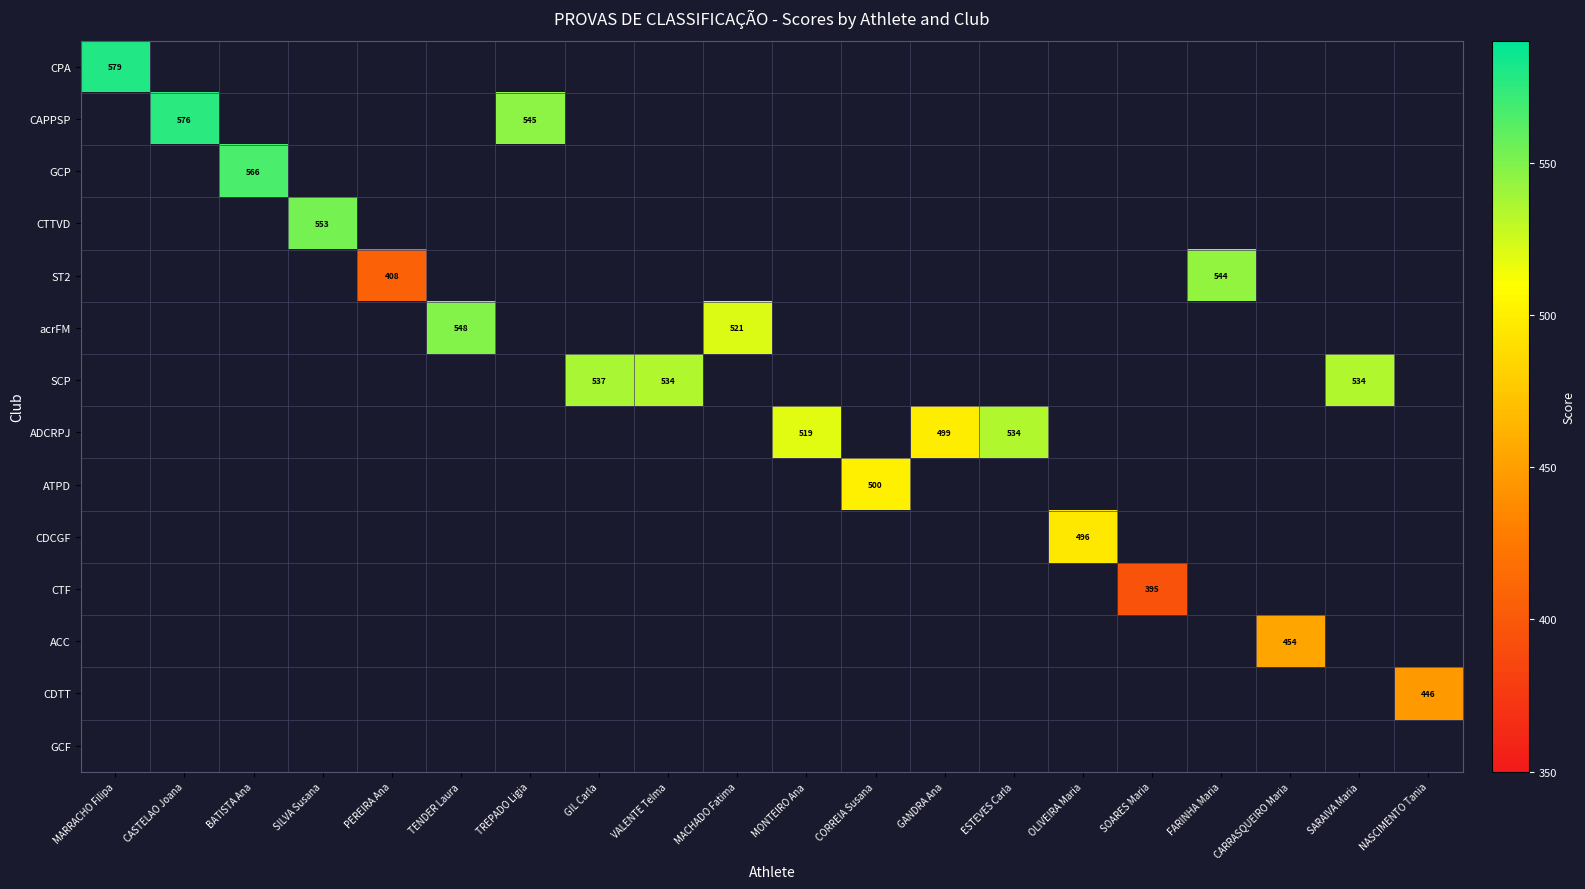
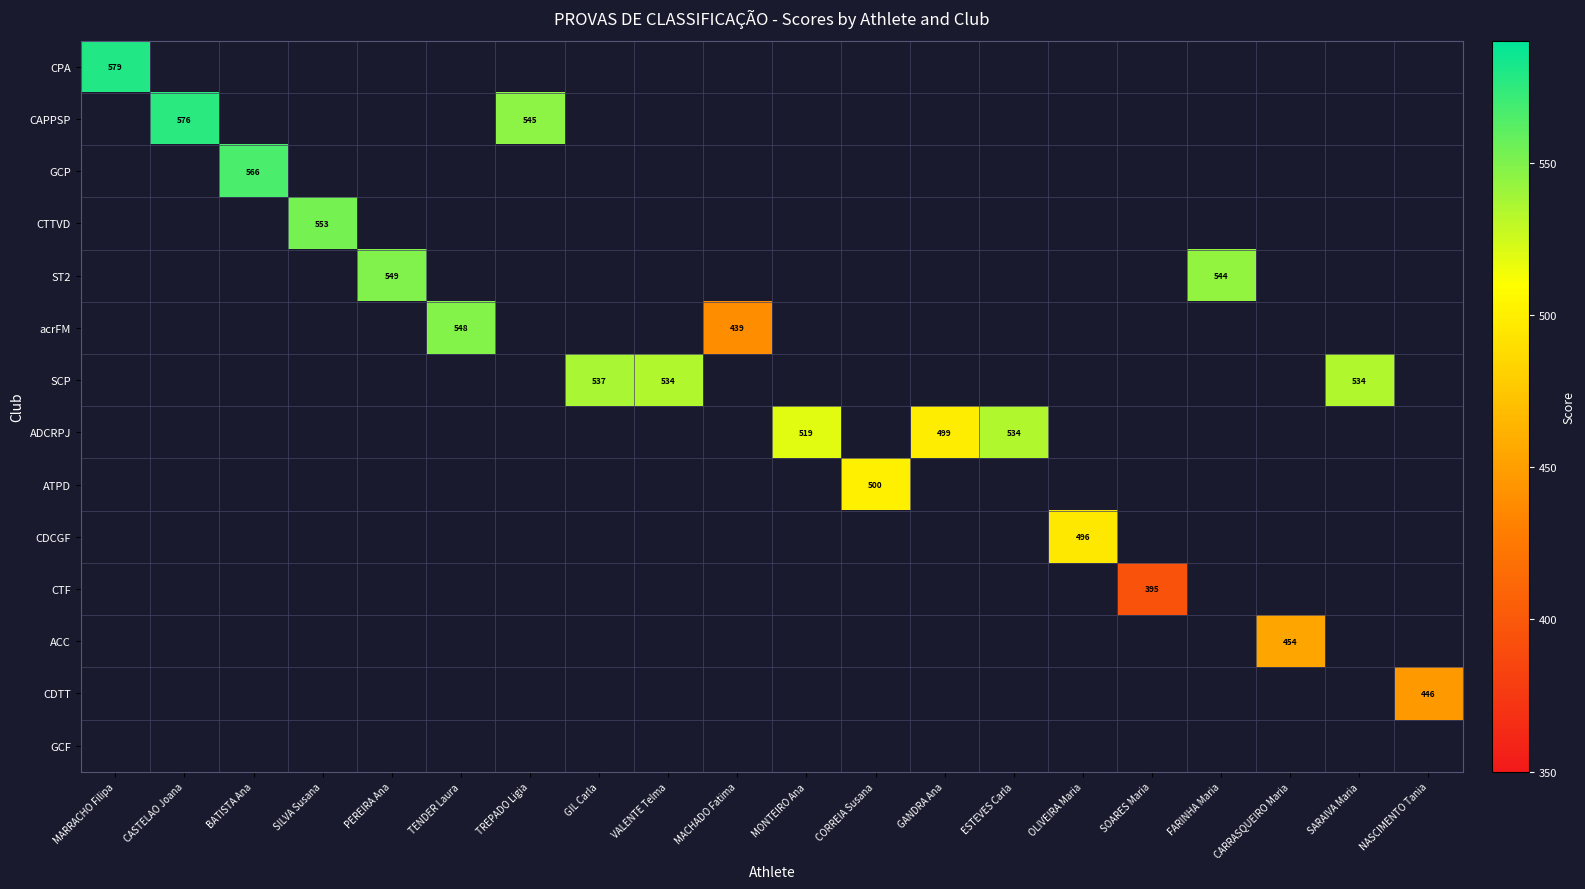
ST2, PEREIRA Ana: 408 -> 549
acrFM, MACHADO Fatima: 521 -> 439
